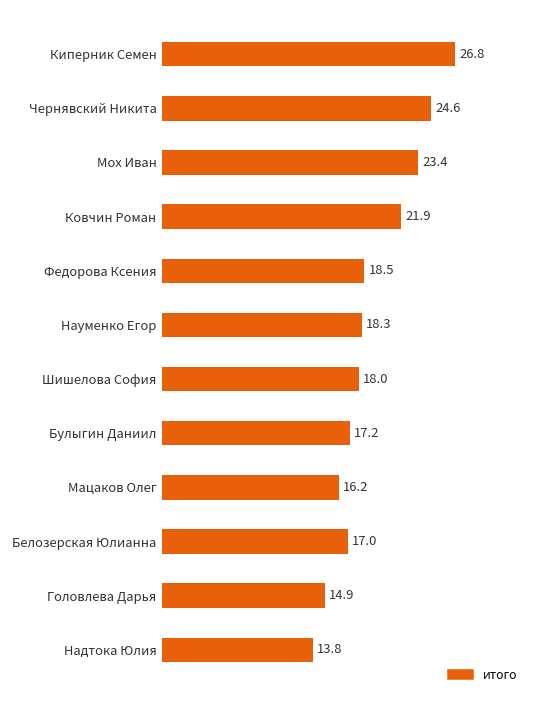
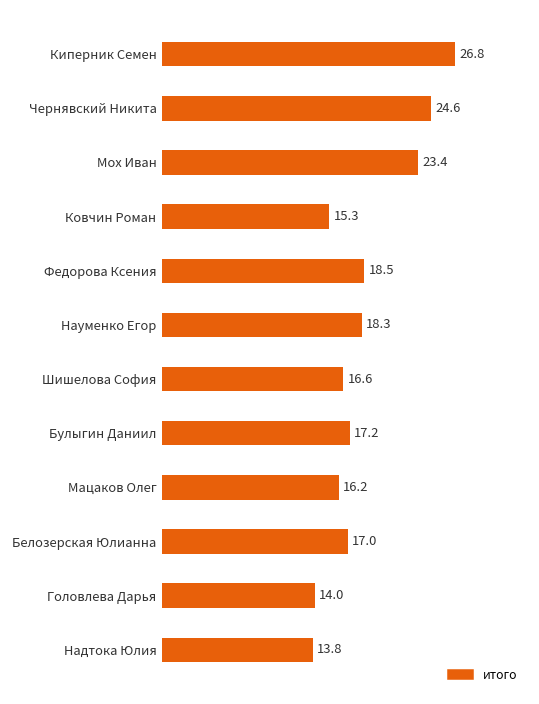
Ковчин Роман: 21.9 -> 15.3
Шишелова София: 18.0 -> 16.6
Головлева Дарья: 14.9 -> 14.0
